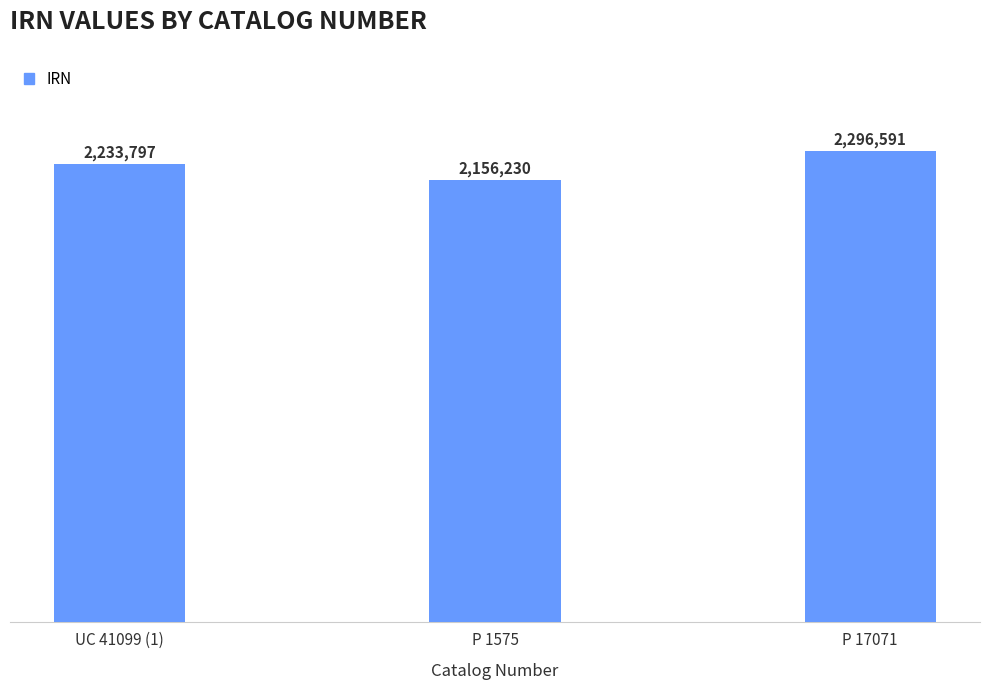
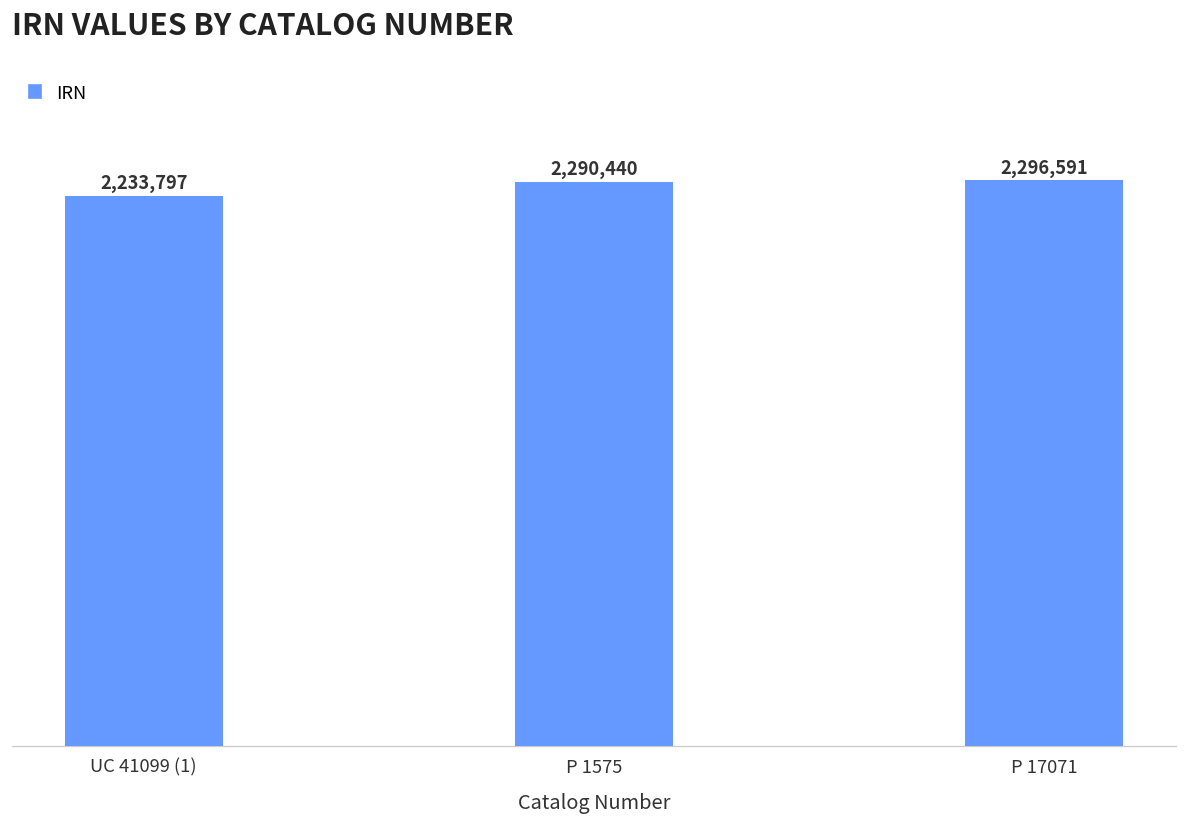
P 1575: 2,156,230 -> 2,290,440
